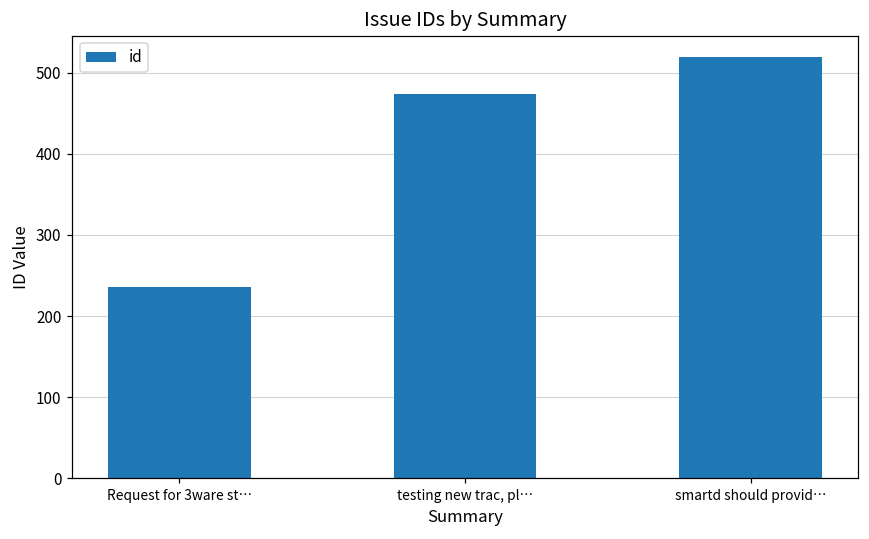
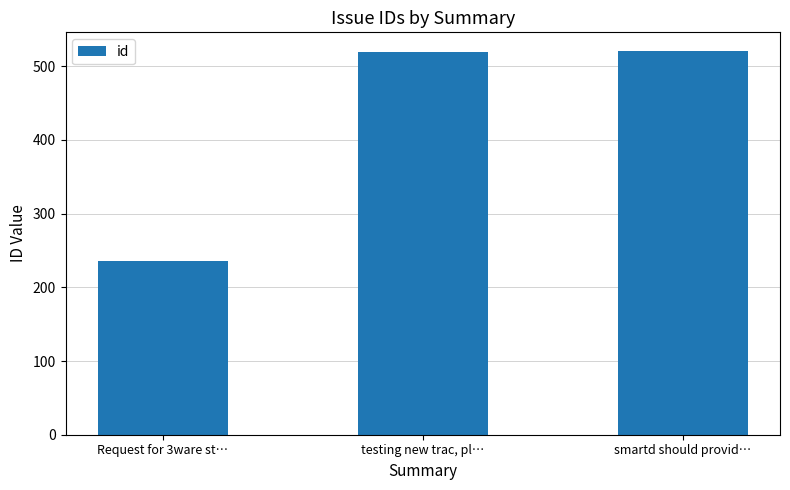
testing new trac, pl…: 470 -> 520
